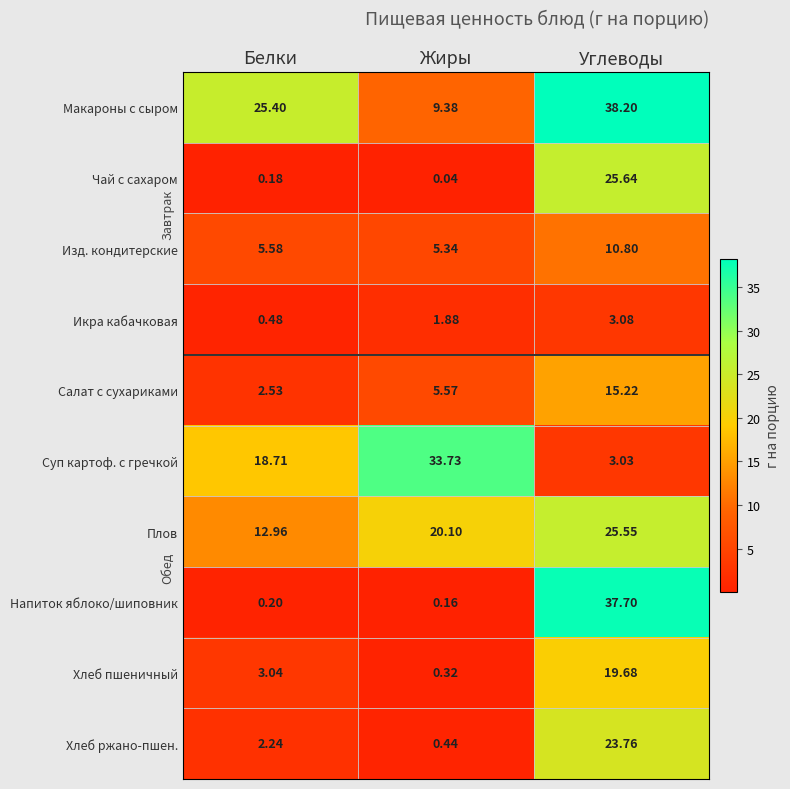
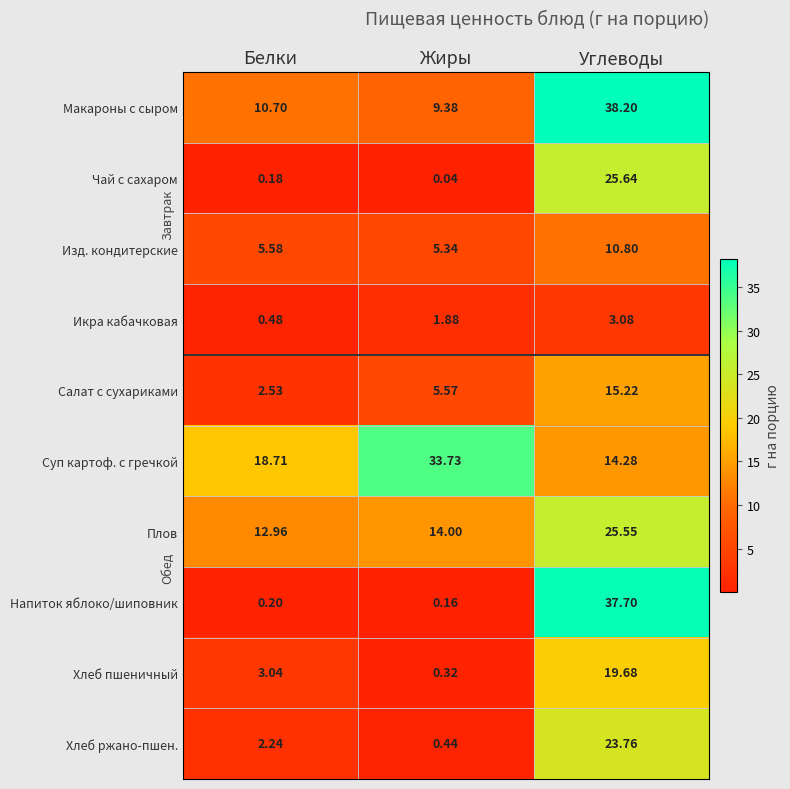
Макароны с сыром, Белки: 25.40 -> 10.70
Суп картоф. с гречкой, Углеводы: 3.03 -> 14.28
Плов, Жиры: 20.10 -> 14.00
